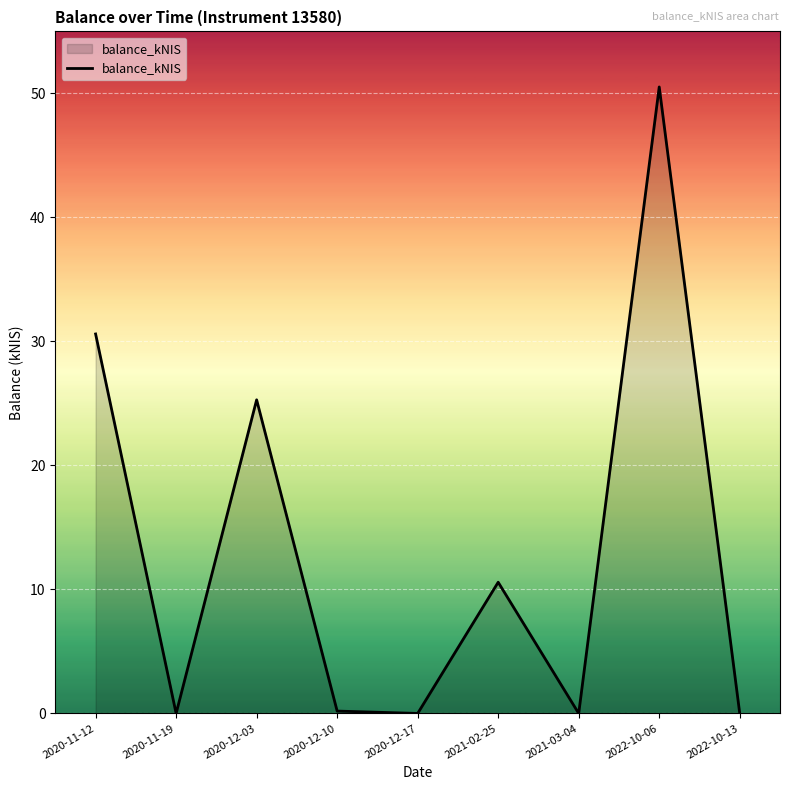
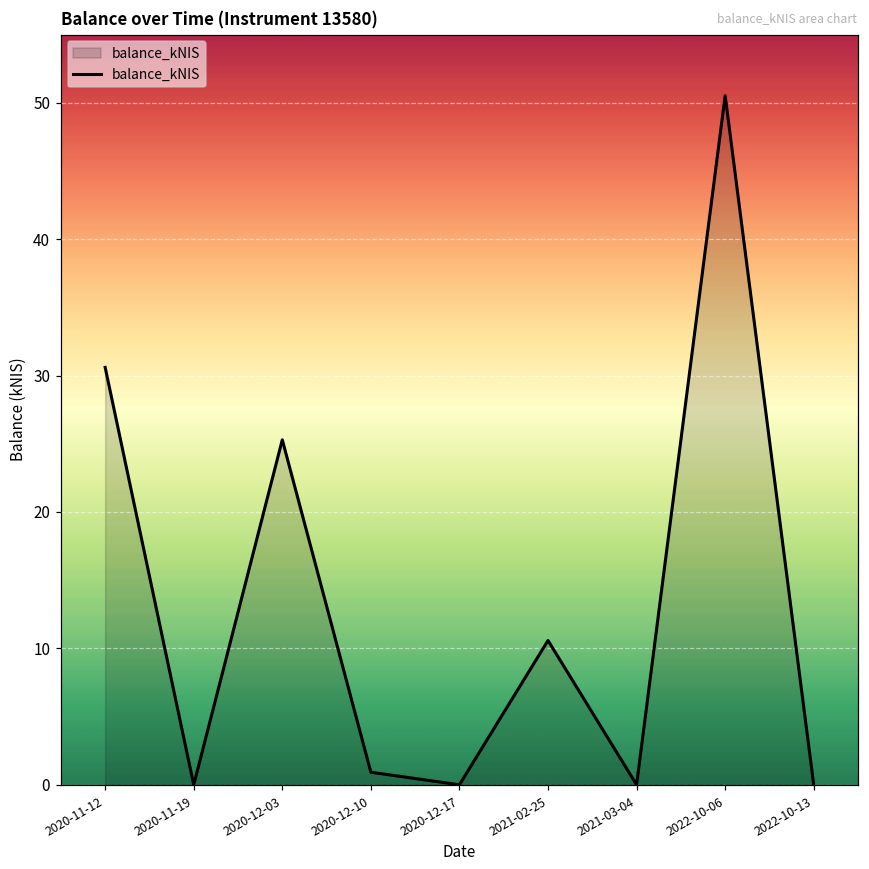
2020-12-10: 0.2 -> 0.9
